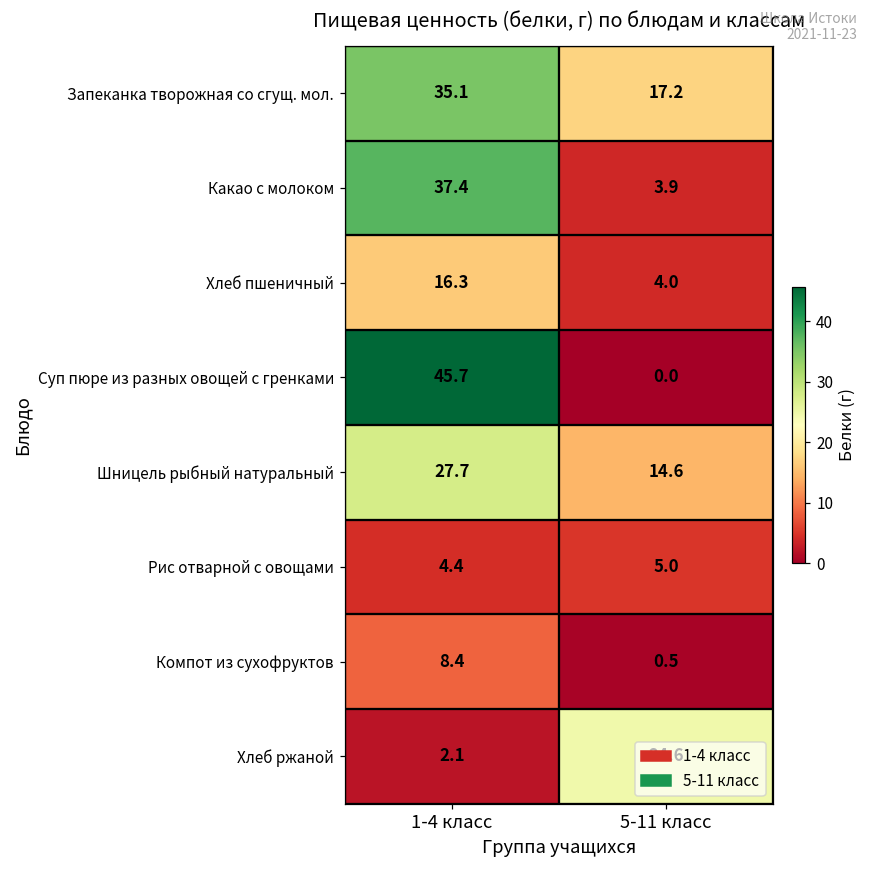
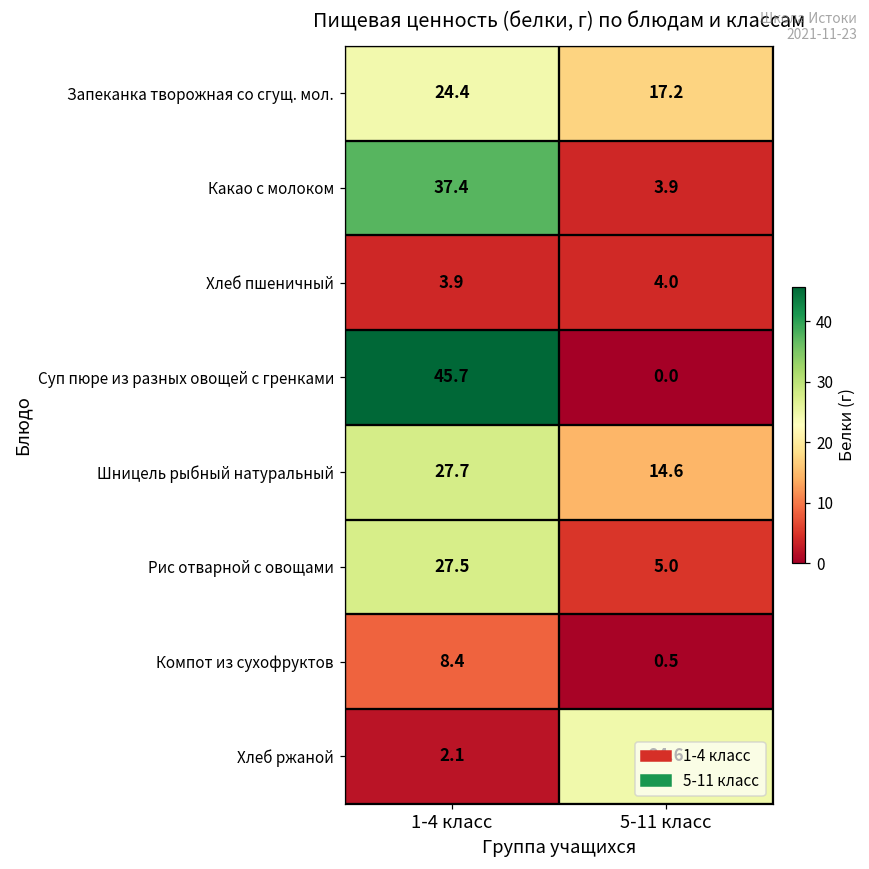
Запеканка творожная со сгущ. мол., 1-4 класс: 35.1 -> 24.4
Хлеб пшеничный, 1-4 класс: 16.3 -> 3.9
Рис отварной с овощами, 1-4 класс: 4.4 -> 27.5
